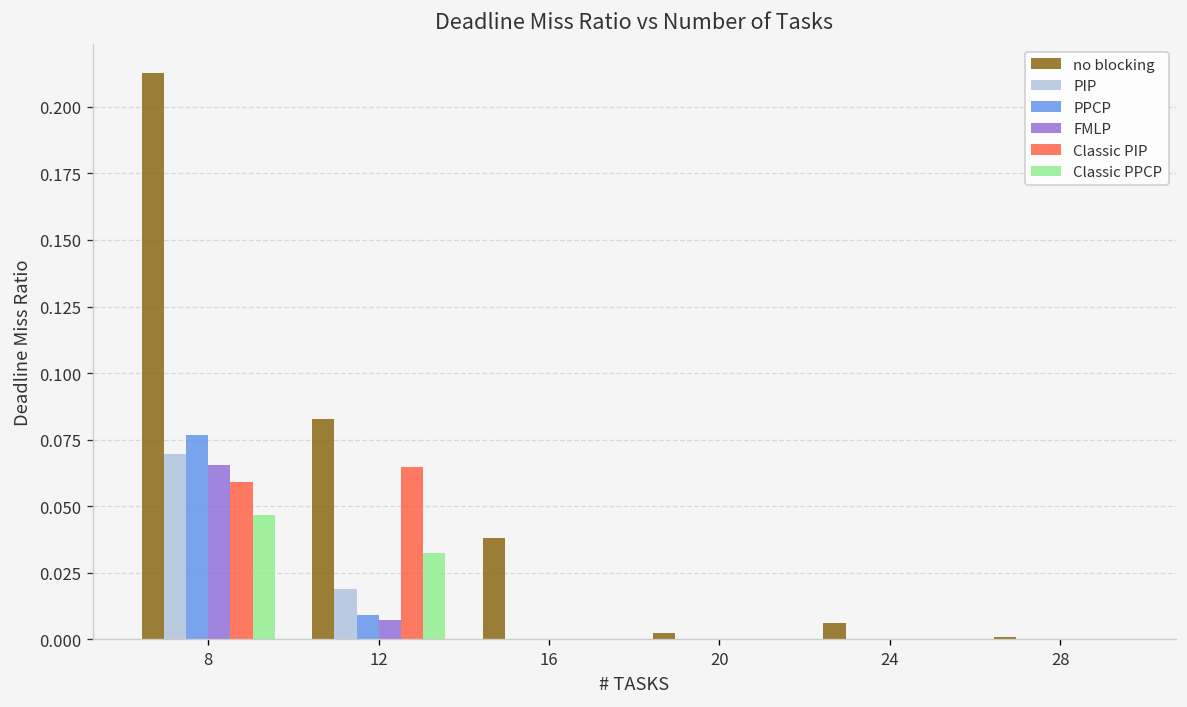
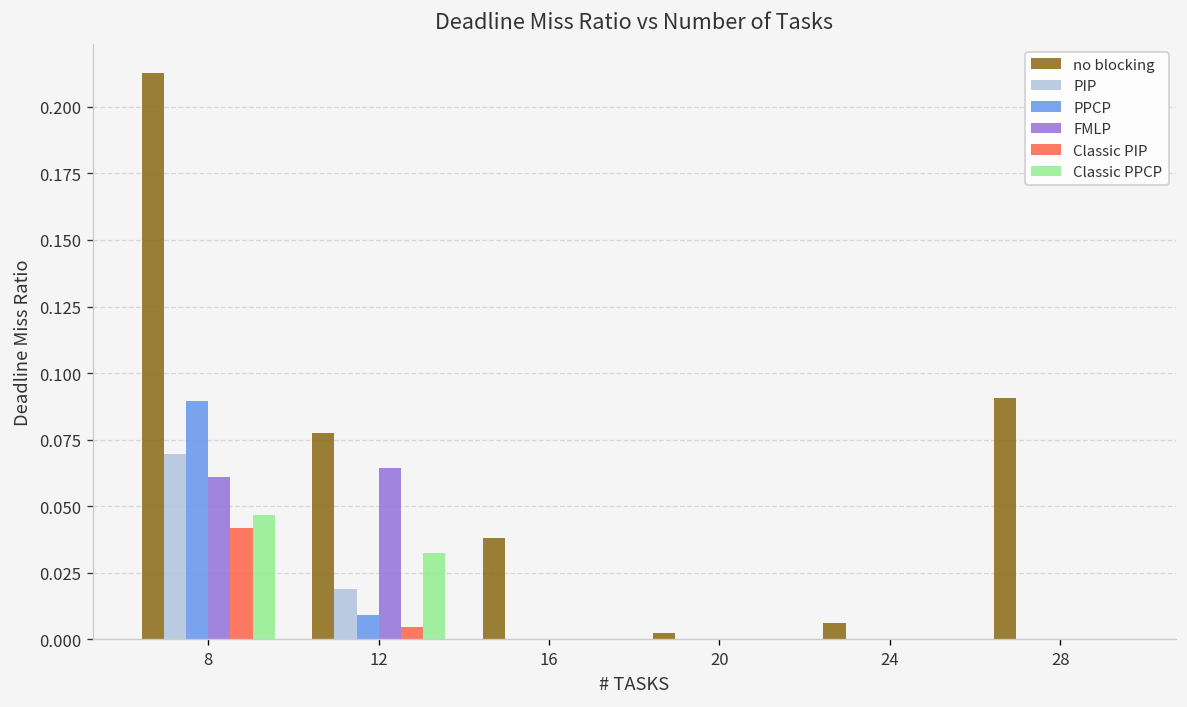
PPCP, 8: 0.077 -> 0.089
FMLP, 8: 0.066 -> 0.061
Classic PIP, 8: 0.059 -> 0.042
no blocking, 12: 0.083 -> 0.078
FMLP, 12: 0.007 -> 0.064
Classic PIP, 12: 0.065 -> 0.005
no blocking, 28: 0.001 -> 0.091
